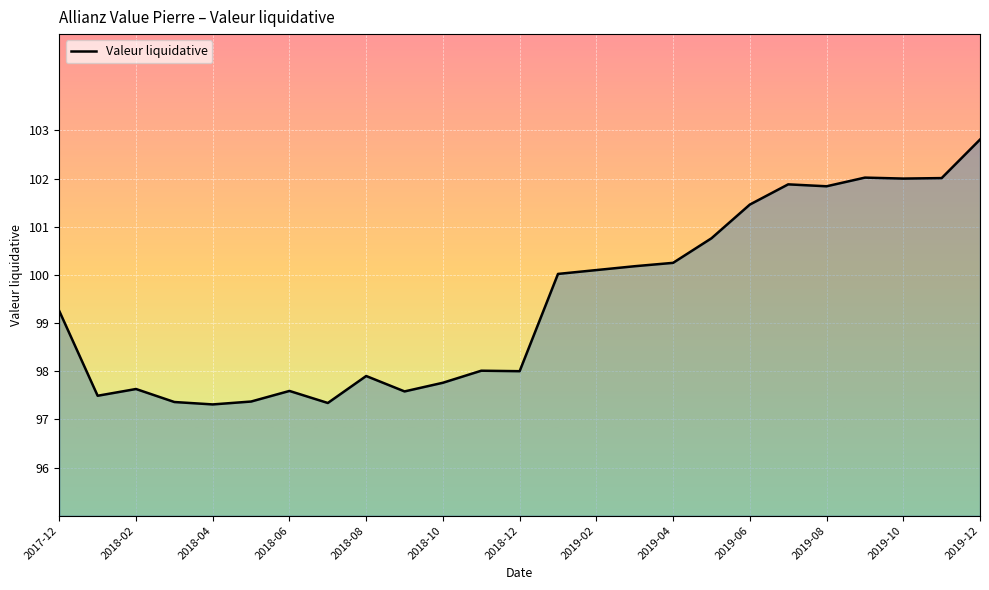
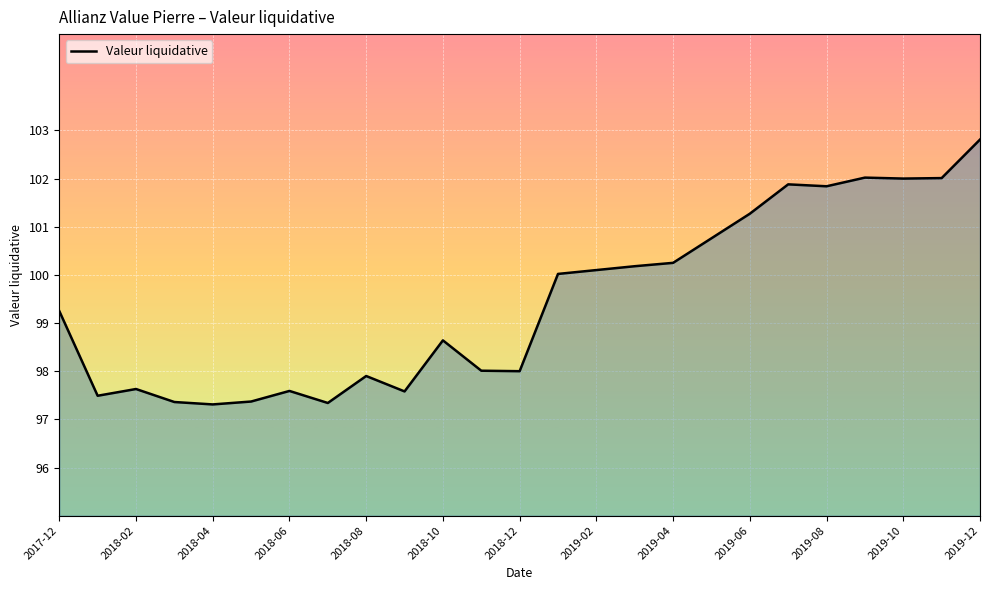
2018-10: 97.8 -> 98.6
2019-06: 101.5 -> 101.3
